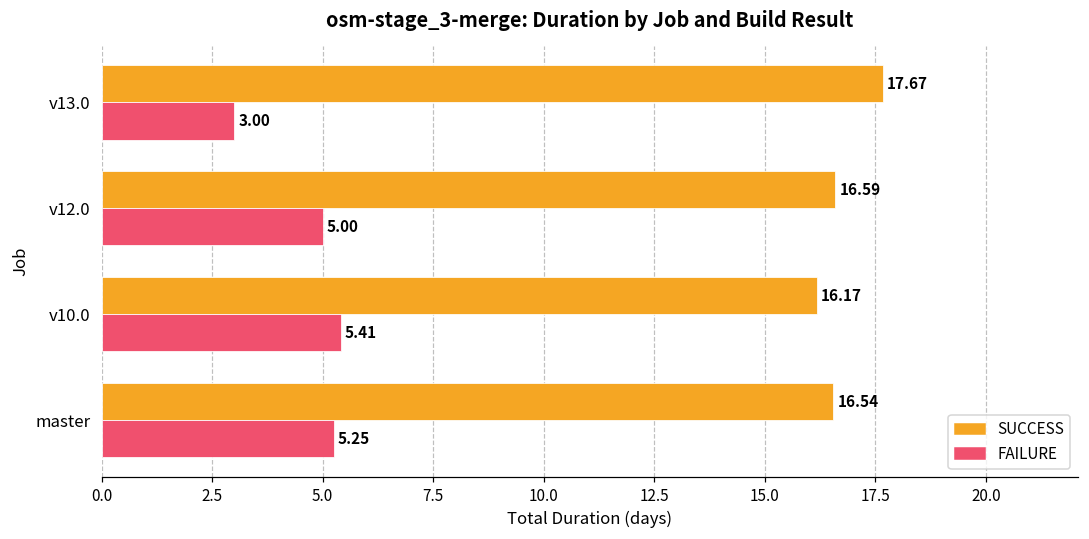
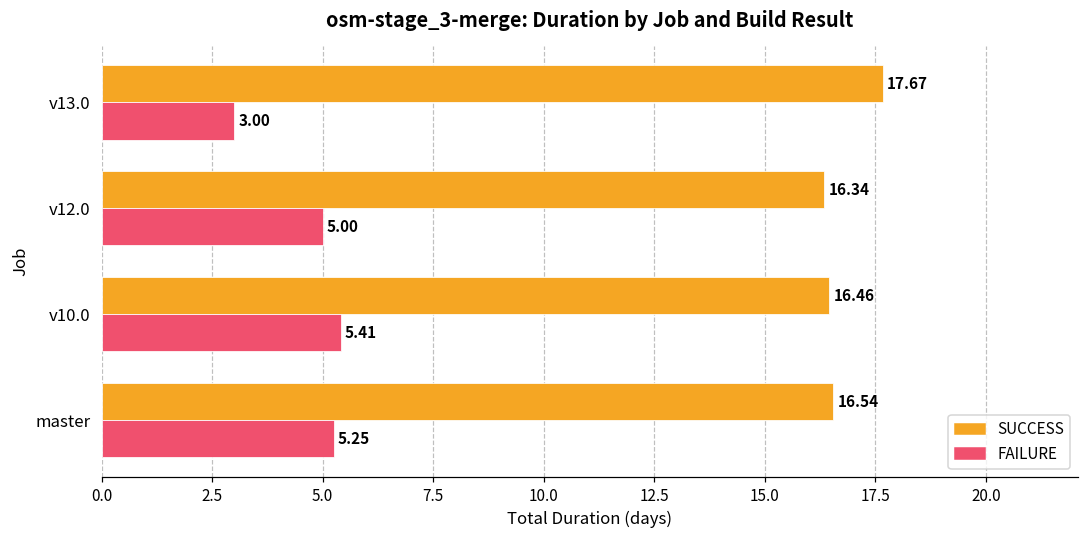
SUCCESS, v12.0: 16.59 -> 16.34
SUCCESS, v10.0: 16.17 -> 16.46
